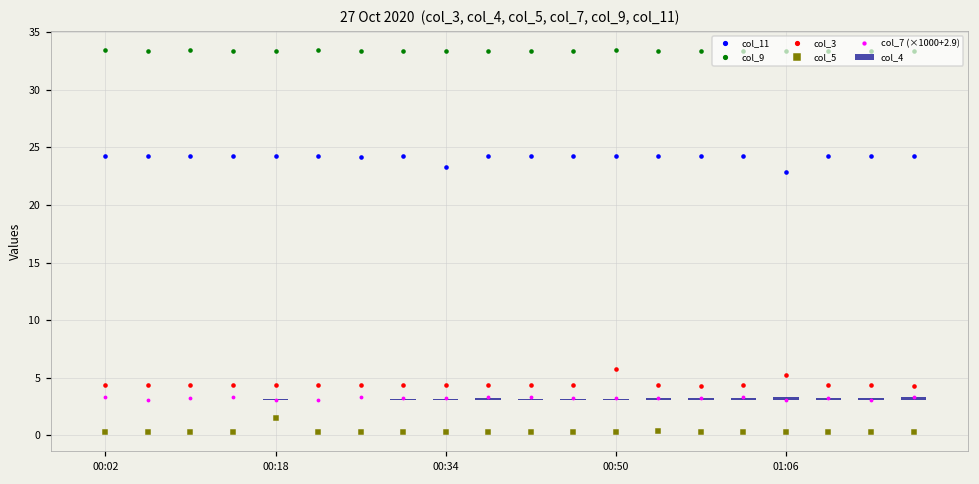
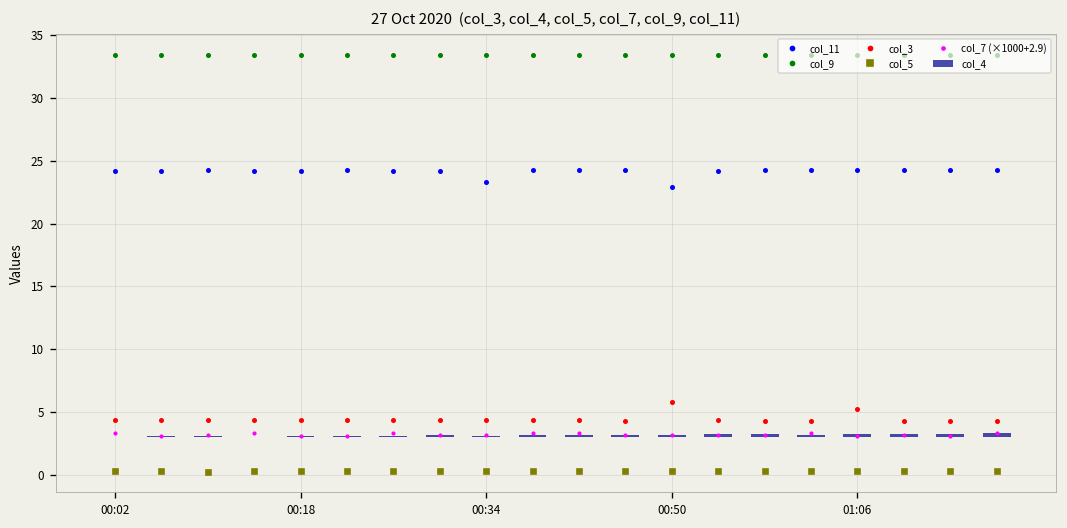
col_5, 00:18: 1.5 -> 0.3
col_11, 00:50: 24.2 -> 22.9
col_11, 01:06: 22.9 -> 24.2
